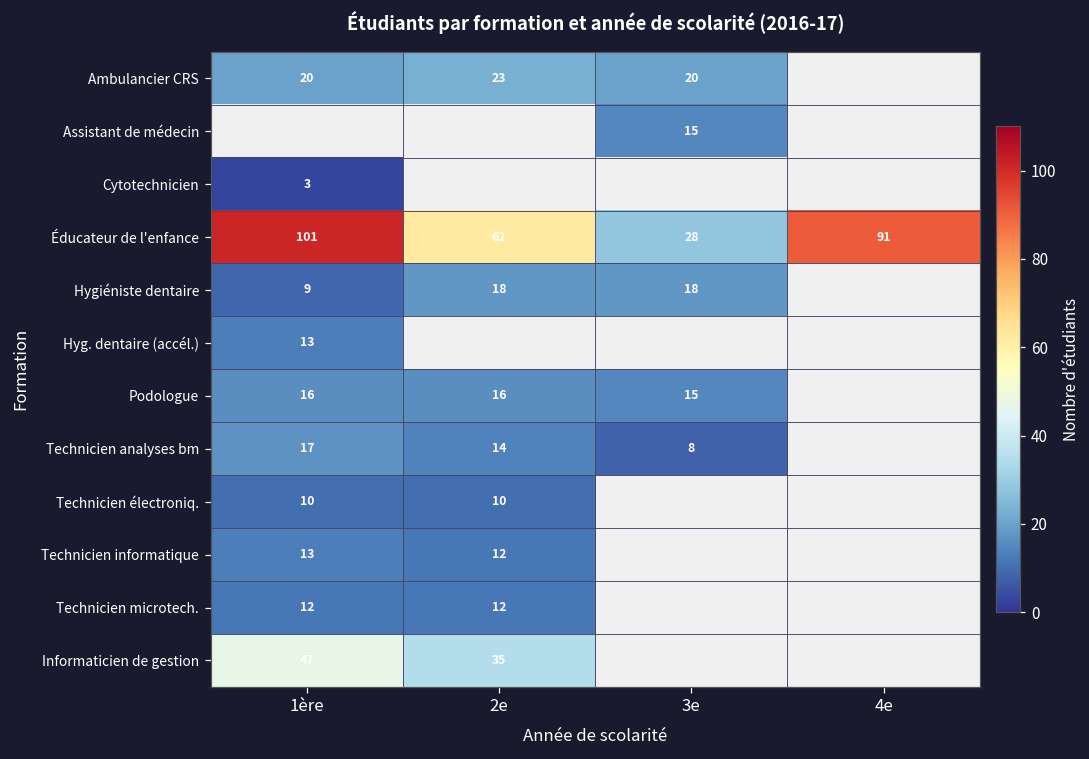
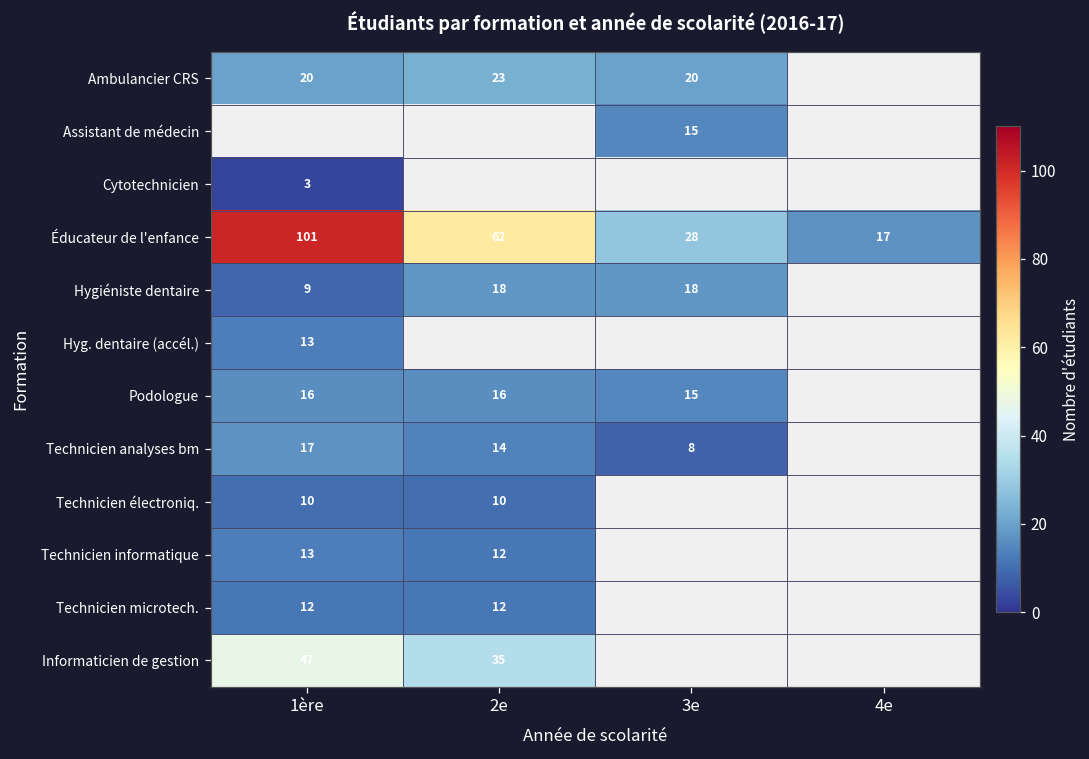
Éducateur de l'enfance, 4e: 91 -> 17
